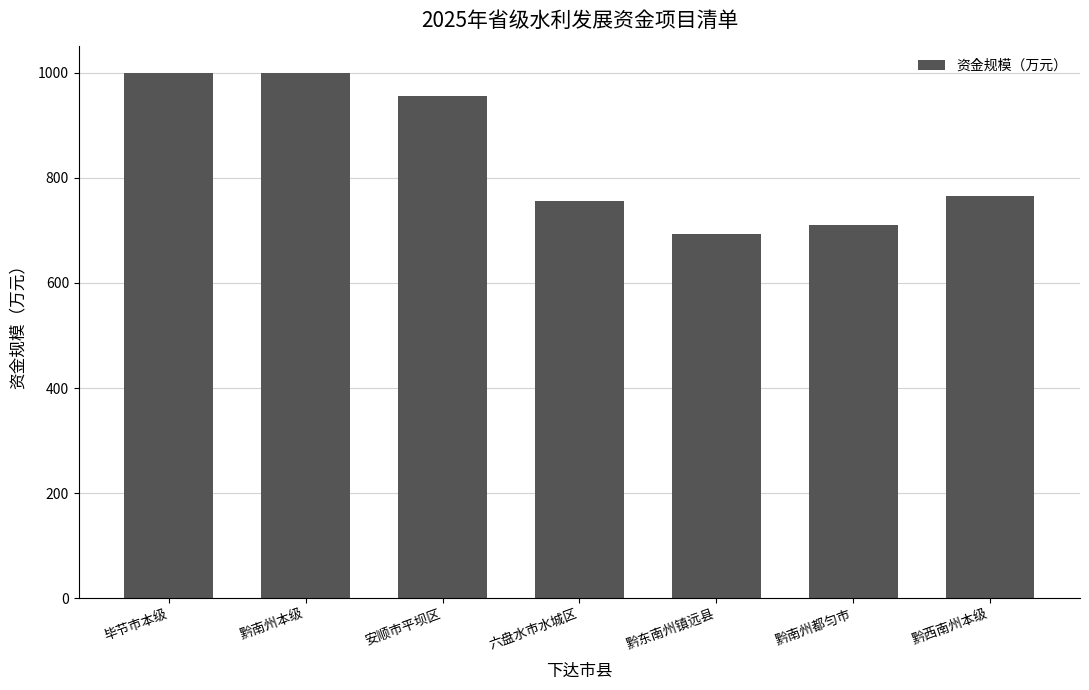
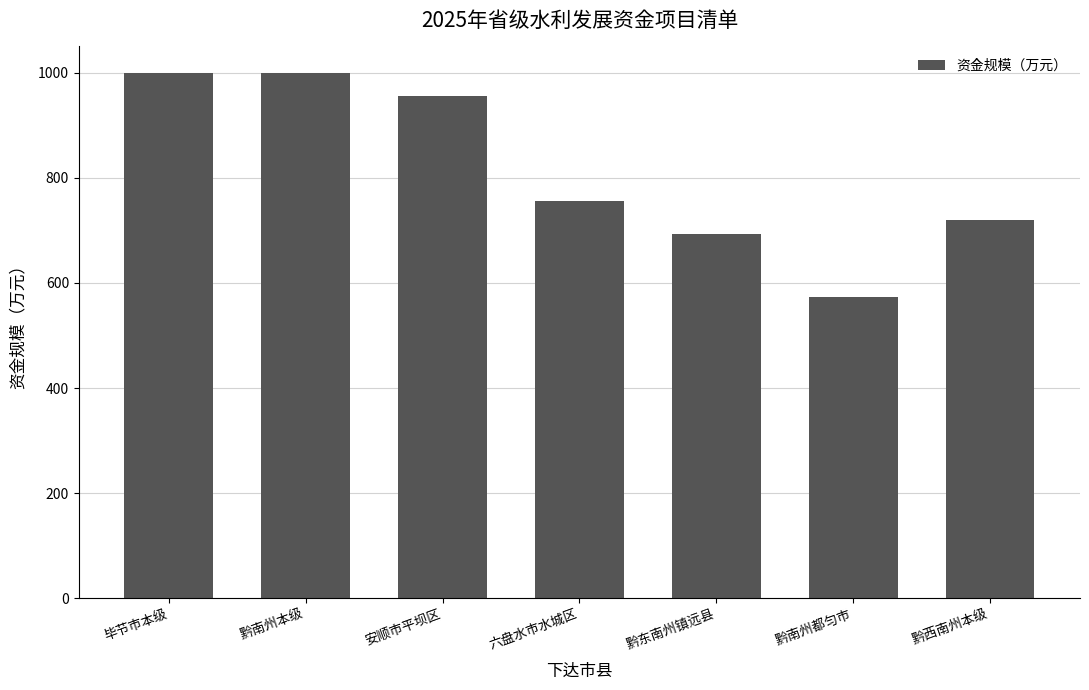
黔南州都匀市: 710 -> 570
黔西南州本级: 760 -> 720
